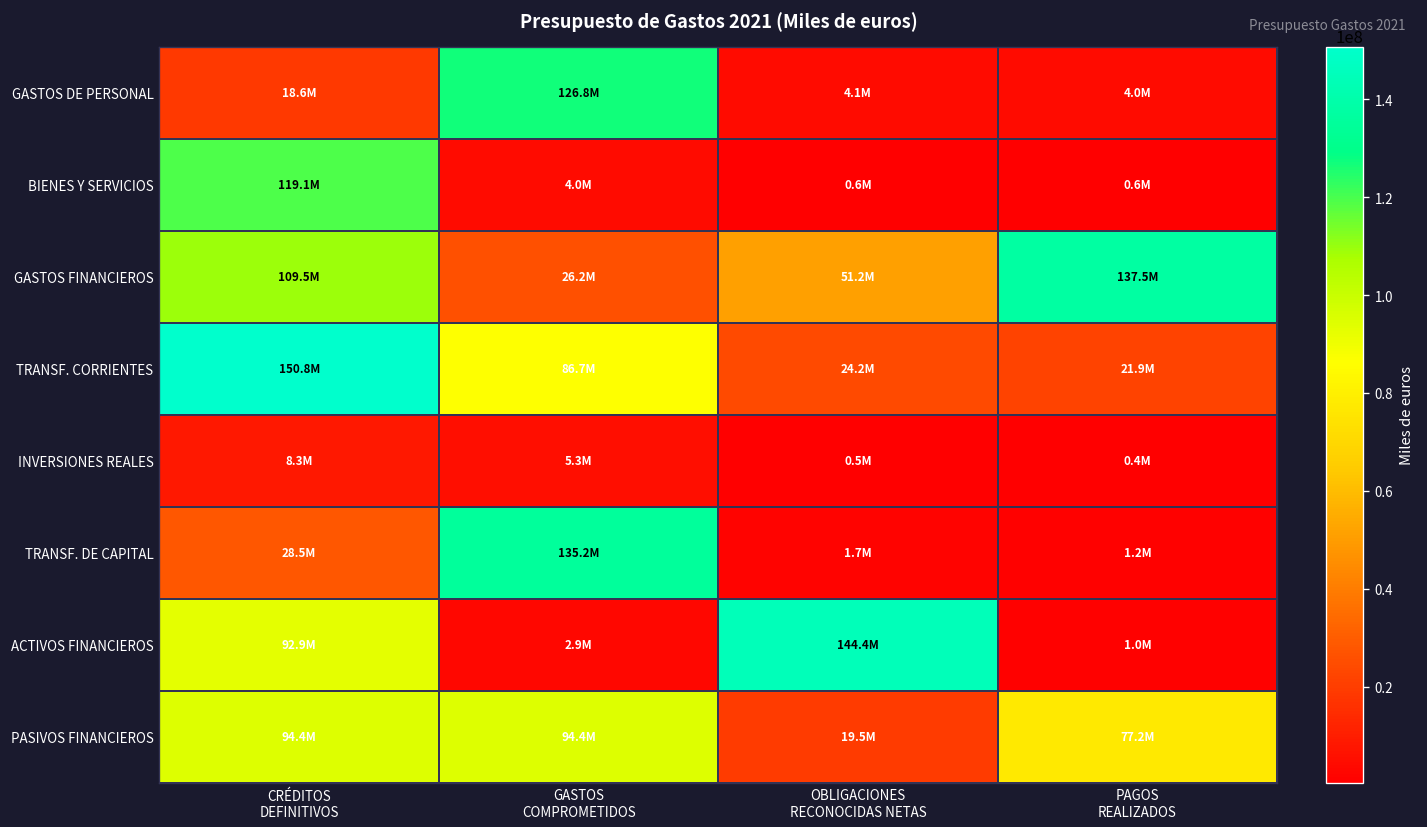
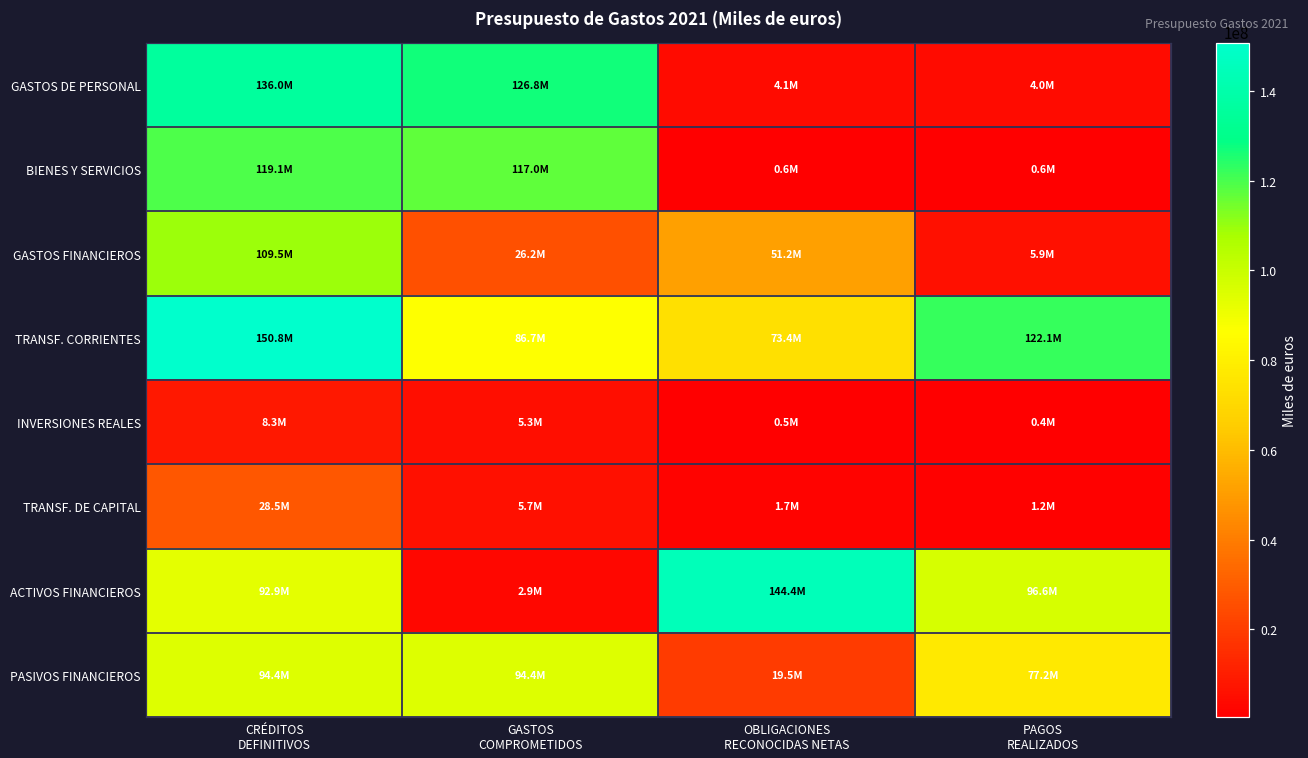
GASTOS DE PERSONAL, CRÉDITOS DEFINITIVOS: 18.6M -> 136.0M
BIENES Y SERVICIOS, GASTOS COMPROMETIDOS: 4.0M -> 117.0M
GASTOS FINANCIEROS, PAGOS REALIZADOS: 137.5M -> 5.9M
TRANSF. CORRIENTES, OBLIGACIONES RECONOCIDAS NETAS: 24.2M -> 73.4M
TRANSF. CORRIENTES, PAGOS REALIZADOS: 21.9M -> 122.1M
TRANSF. DE CAPITAL, GASTOS COMPROMETIDOS: 135.2M -> 5.7M
ACTIVOS FINANCIEROS, PAGOS REALIZADOS: 1.0M -> 96.6M
